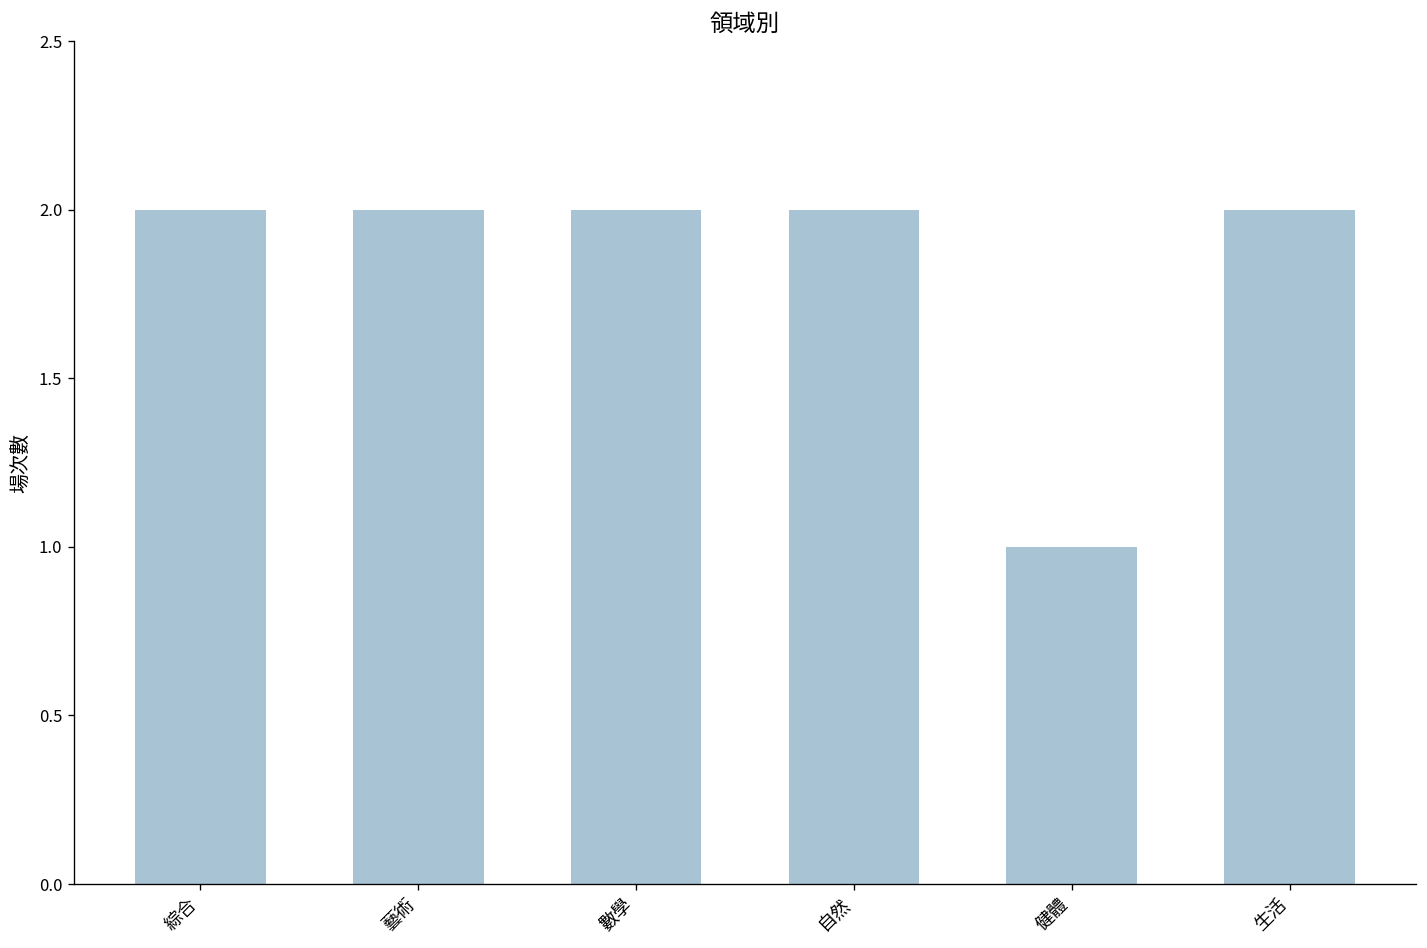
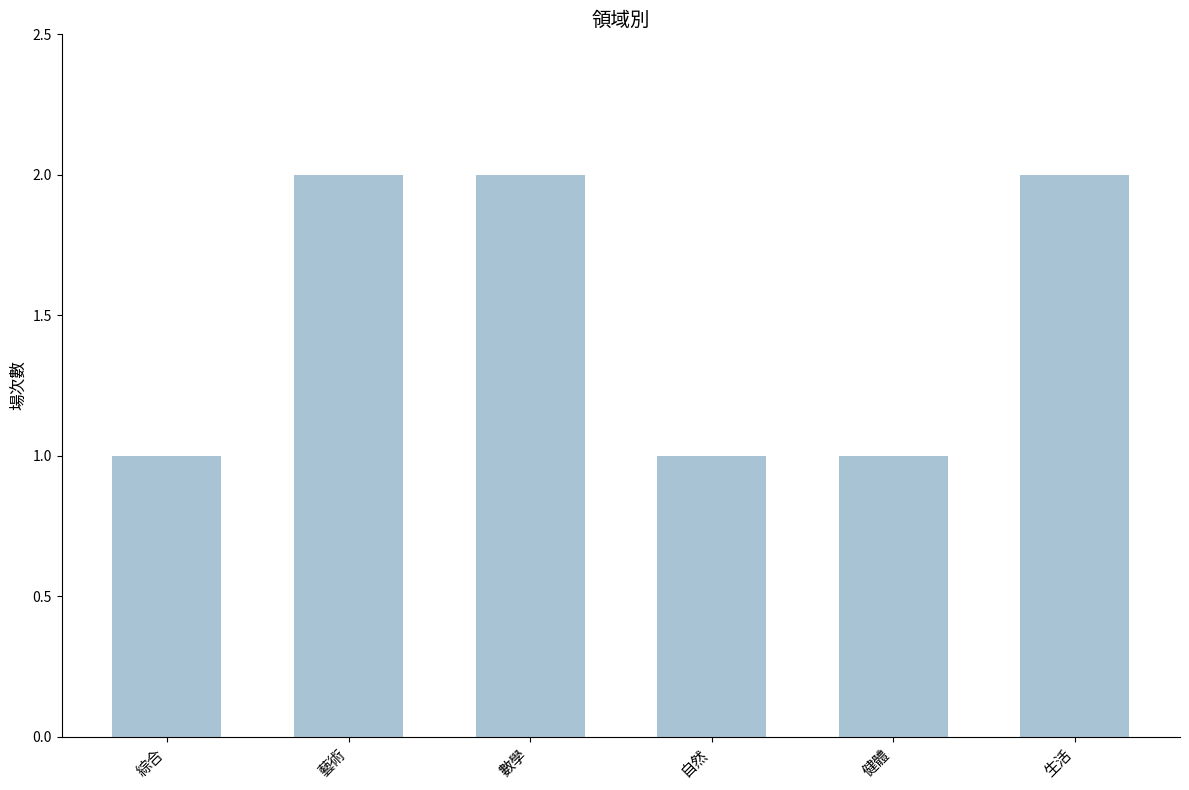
綜合: 2 -> 1
自然: 2 -> 1
